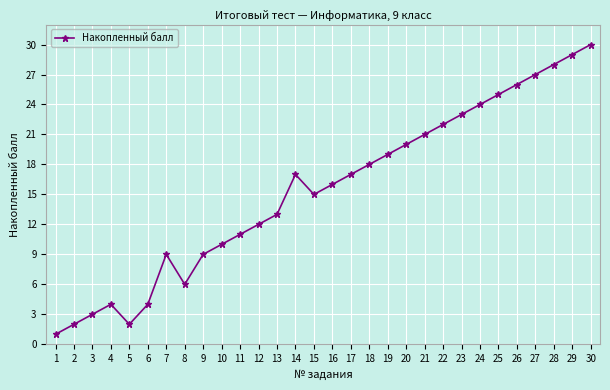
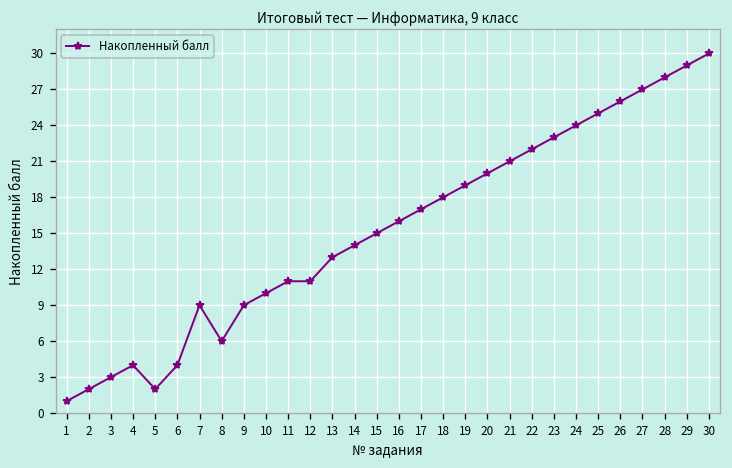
12: 12 -> 11
14: 17 -> 14
